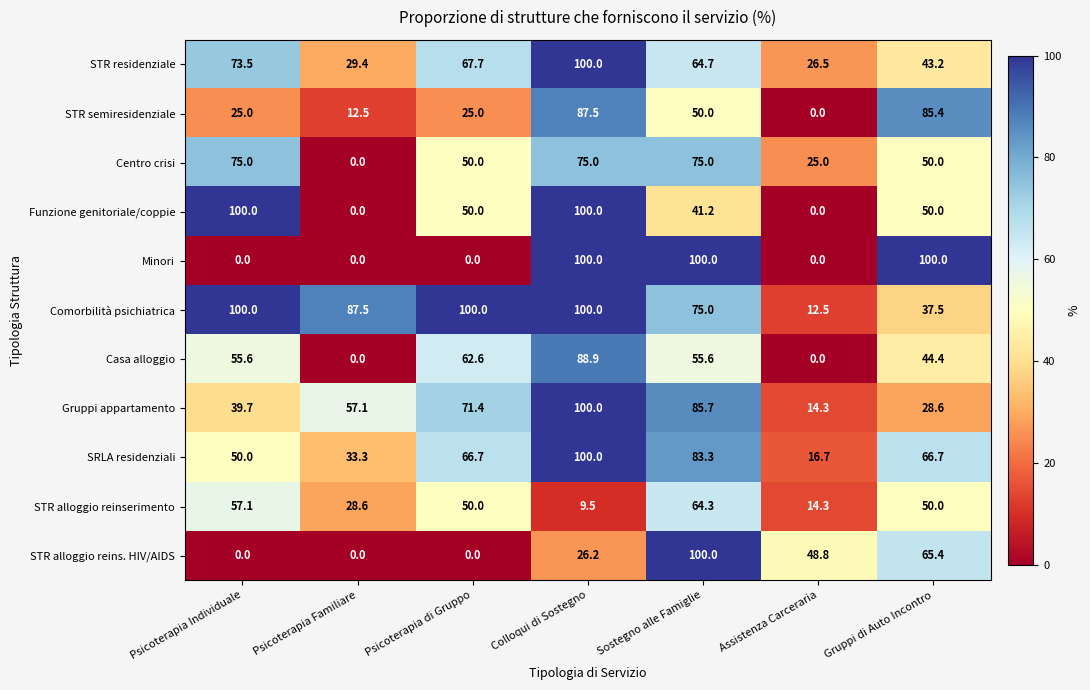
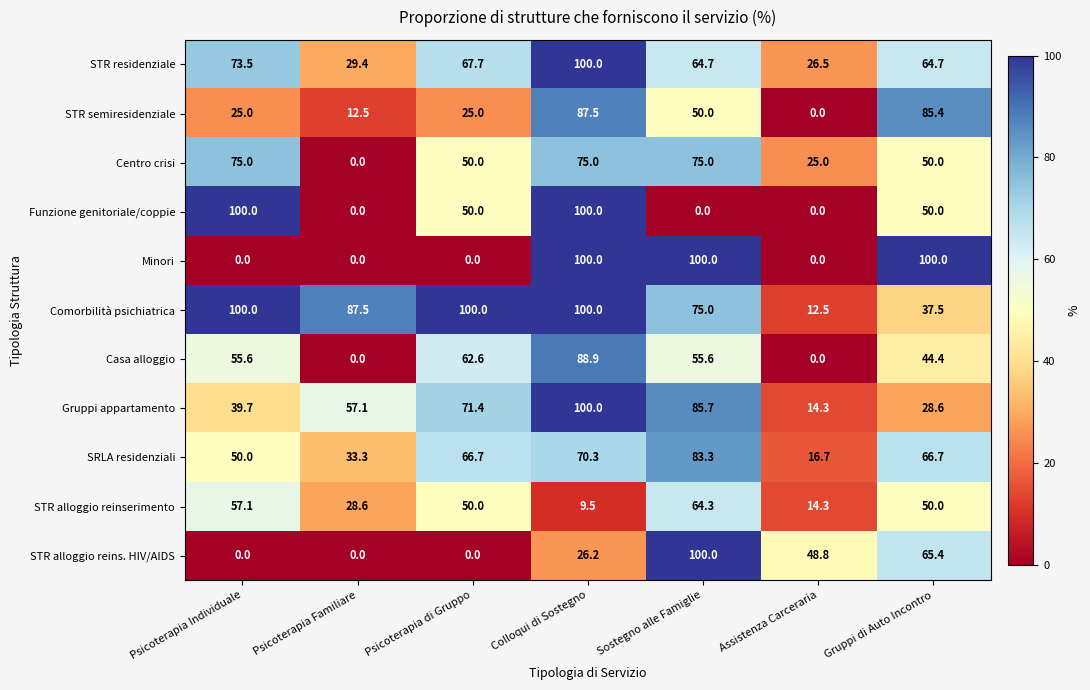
STR residenziale, Gruppi di Auto Incontro: 43.2 -> 64.7
Funzione genitoriale/coppie, Sostegno alle Famiglie: 41.2 -> 0.0
SRLA residenziali, Colloqui di Sostegno: 100.0 -> 70.3
